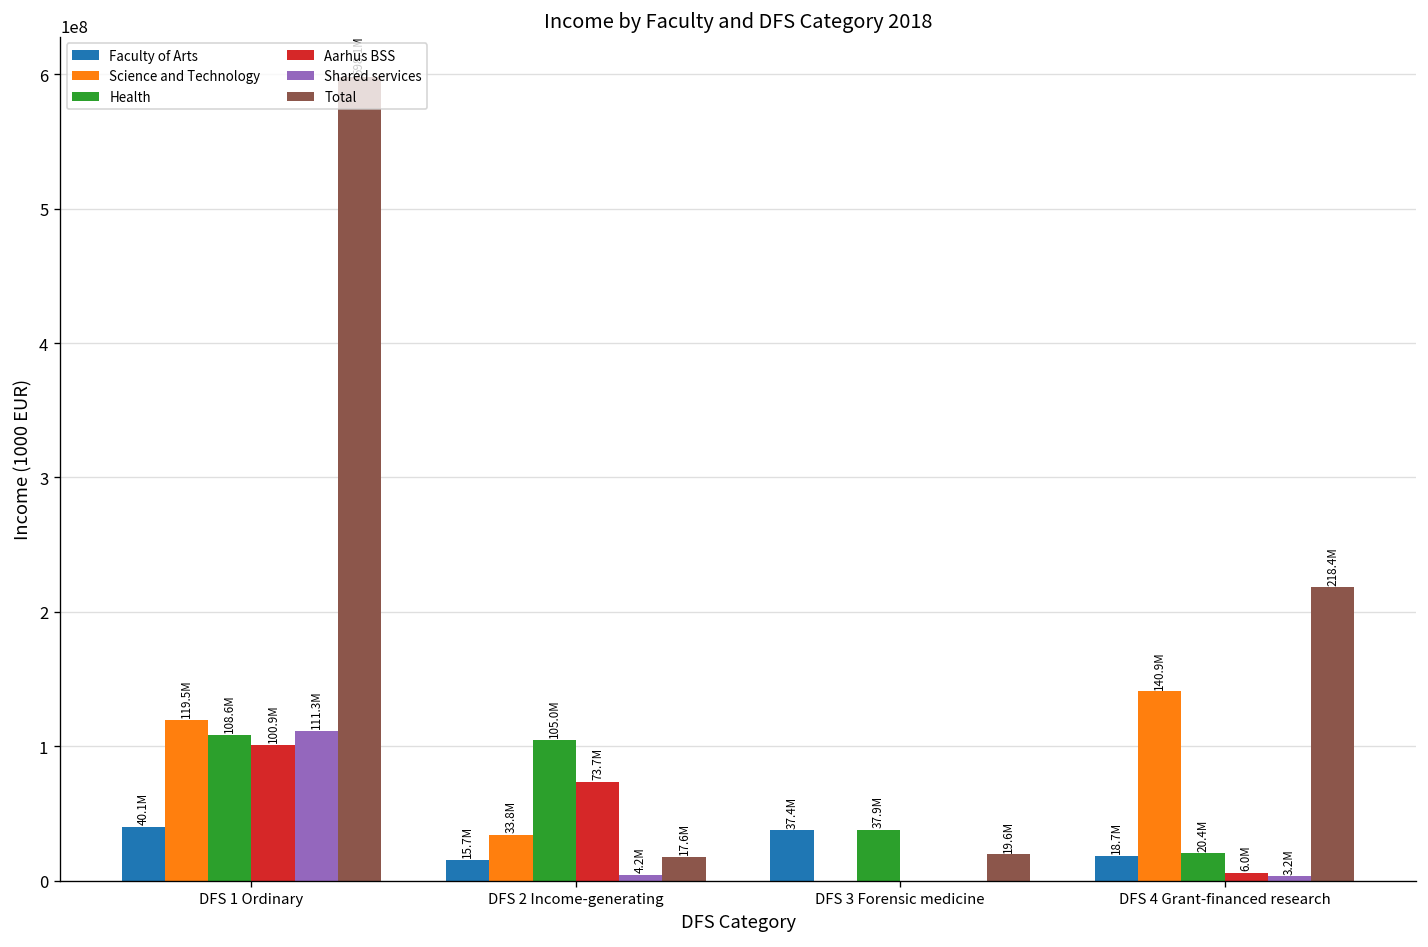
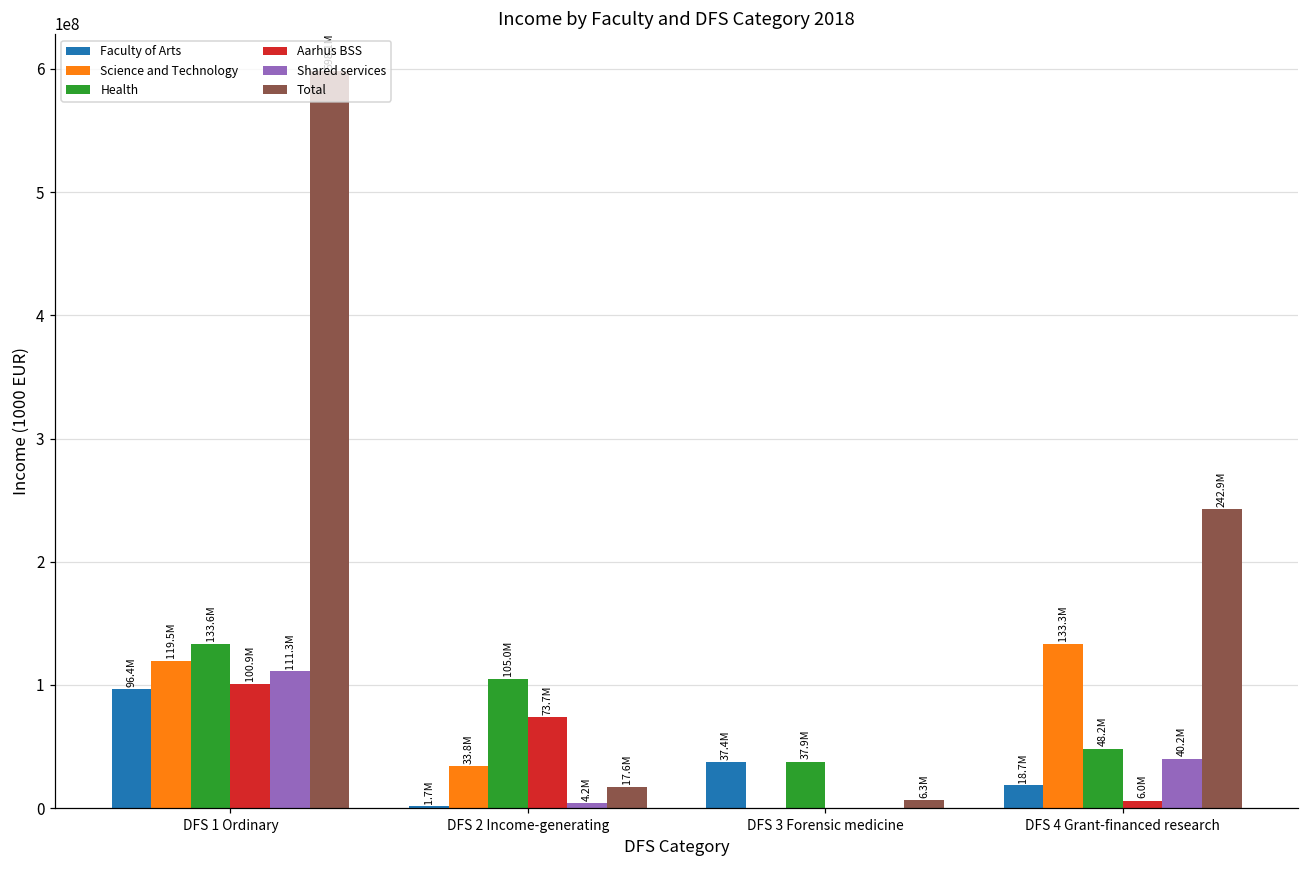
Faculty of Arts, DFS 1 Ordinary: 40.1M -> 96.4M
Health, DFS 1 Ordinary: 108.6M -> 133.6M
Faculty of Arts, DFS 2 Income-generating: 15.7M -> 1.7M
Total, DFS 3 Forensic medicine: 19.6M -> 6.3M
Science and Technology, DFS 4 Grant-financed research: 140.9M -> 133.3M
Health, DFS 4 Grant-financed research: 20.4M -> 48.2M
Shared services, DFS 4 Grant-financed research: 3.2M -> 40.2M
Total, DFS 4 Grant-financed research: 218.4M -> 242.9M
